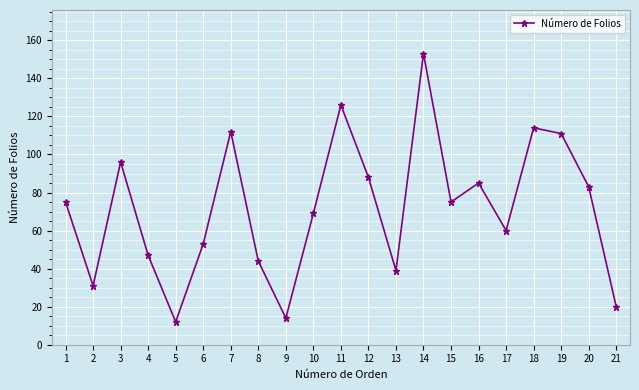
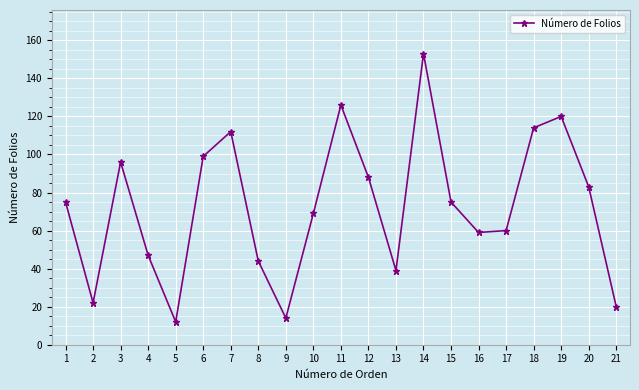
2: 31 -> 22
6: 53 -> 99
16: 85 -> 59
19: 111 -> 120
